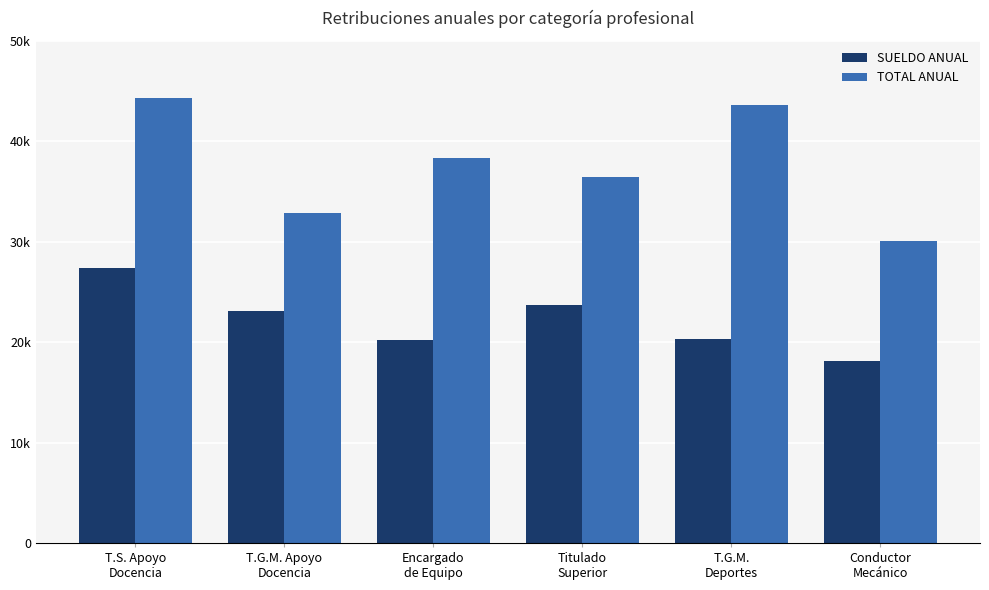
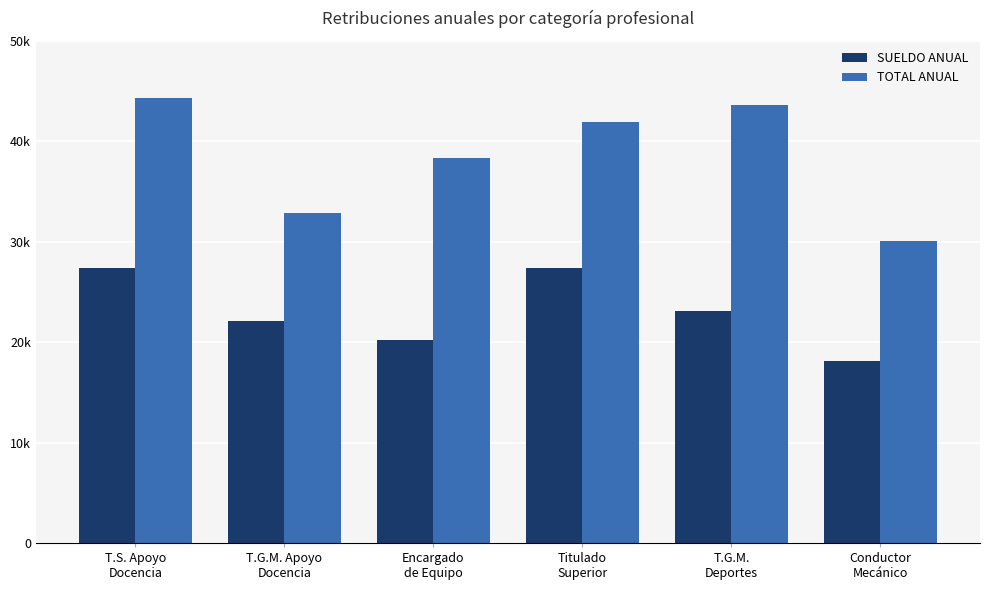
SUELDO ANUAL, T.G.M. Apoyo Docencia: 23100 -> 22200
SUELDO ANUAL, Titulado Superior: 23700 -> 27400
TOTAL ANUAL, Titulado Superior: 36400 -> 41900
SUELDO ANUAL, T.G.M. Deportes: 20300 -> 23100
